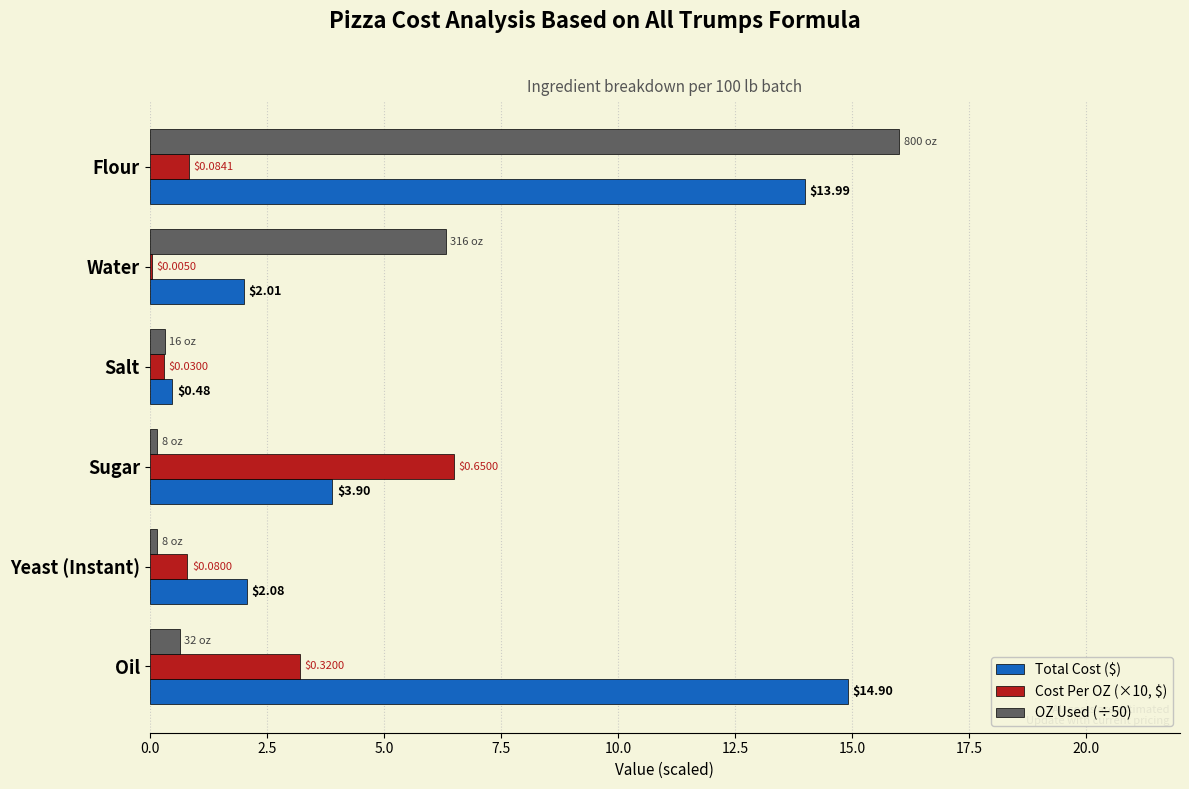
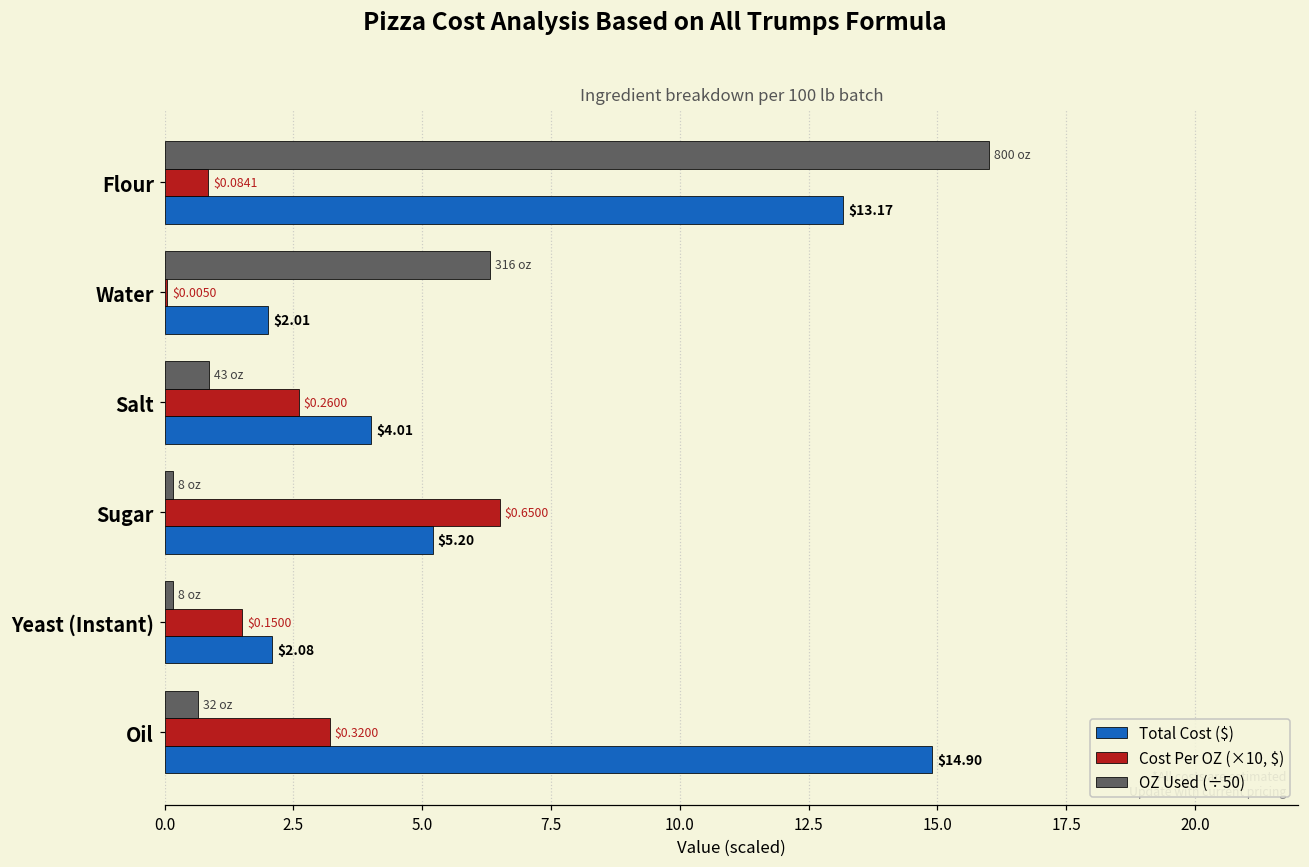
Total Cost ($), Flour: $13.99 -> $13.17
OZ Used (÷50), Salt: 16 -> 43
Cost Per OZ (×10, $), Salt: $0.0300 -> $0.2600
Total Cost ($), Salt: $0.48 -> $4.01
Total Cost ($), Sugar: $3.90 -> $5.20
Cost Per OZ (×10, $), Yeast (Instant): $0.0800 -> $0.1500
